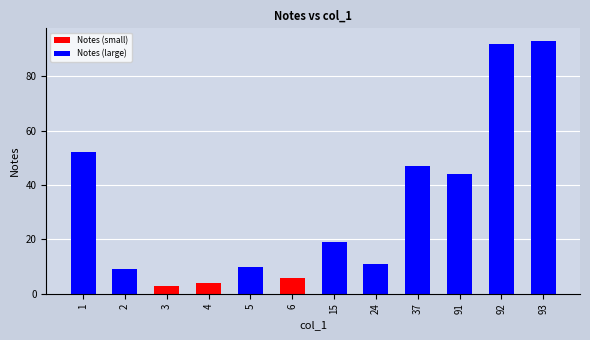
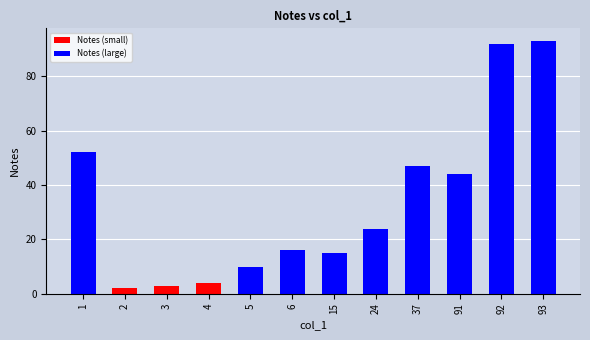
2: 9 -> 2
6: 6 -> 16
15: 19 -> 15
24: 11 -> 24
